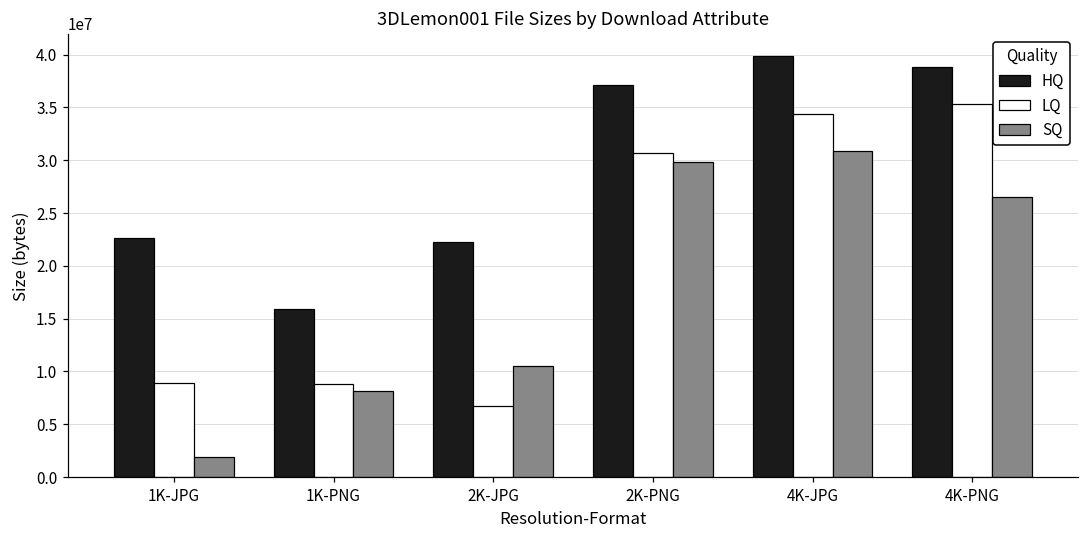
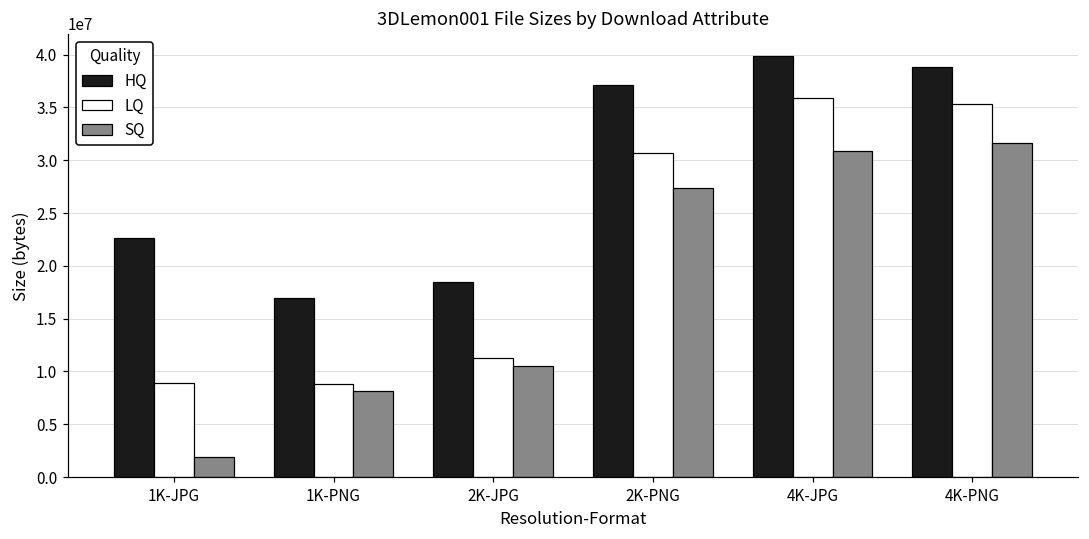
HQ, 1K-PNG: 16000000 -> 17000000
HQ, 2K-JPG: 22000000 -> 18000000
LQ, 2K-JPG: 7000000 -> 11000000
SQ, 2K-PNG: 30000000 -> 27000000
LQ, 4K-JPG: 34000000 -> 36000000
SQ, 4K-PNG: 26000000 -> 32000000
